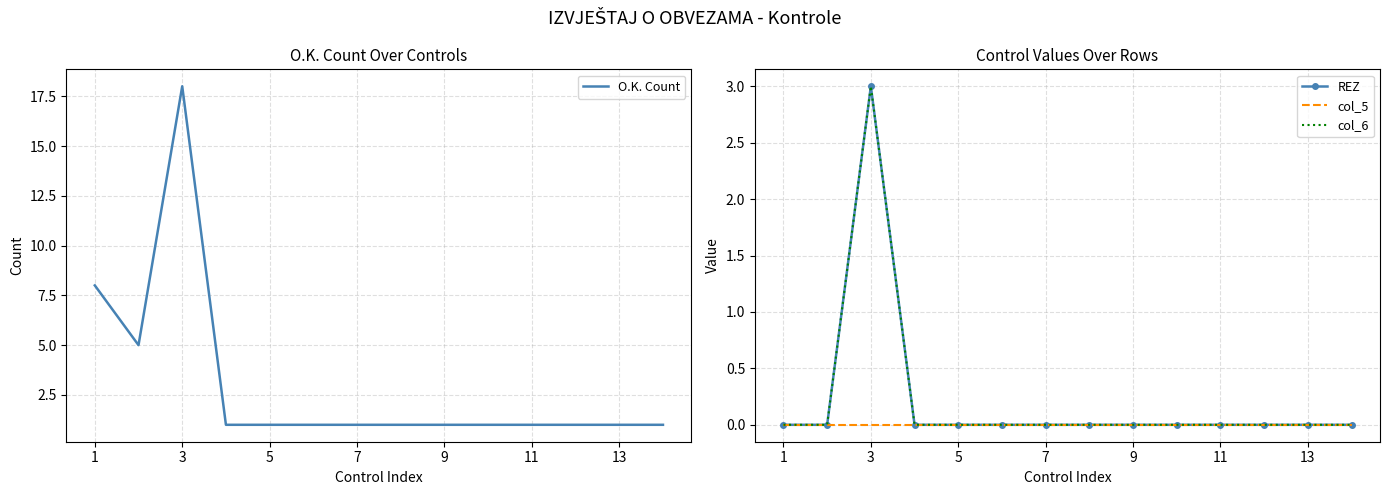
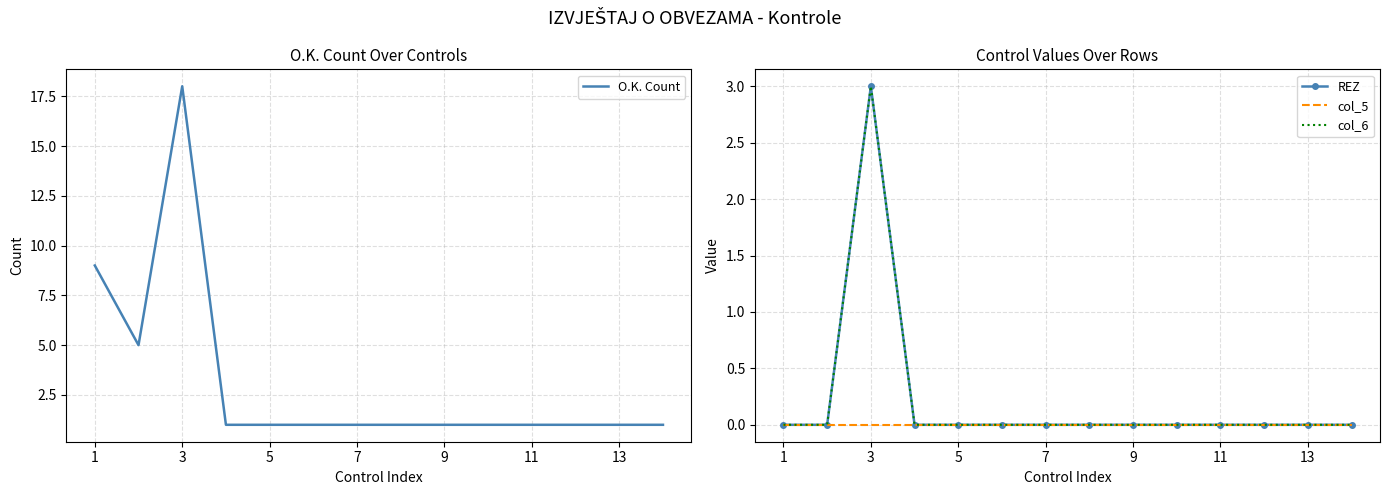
O.K. Count Over Controls, 1: 8 -> 9
